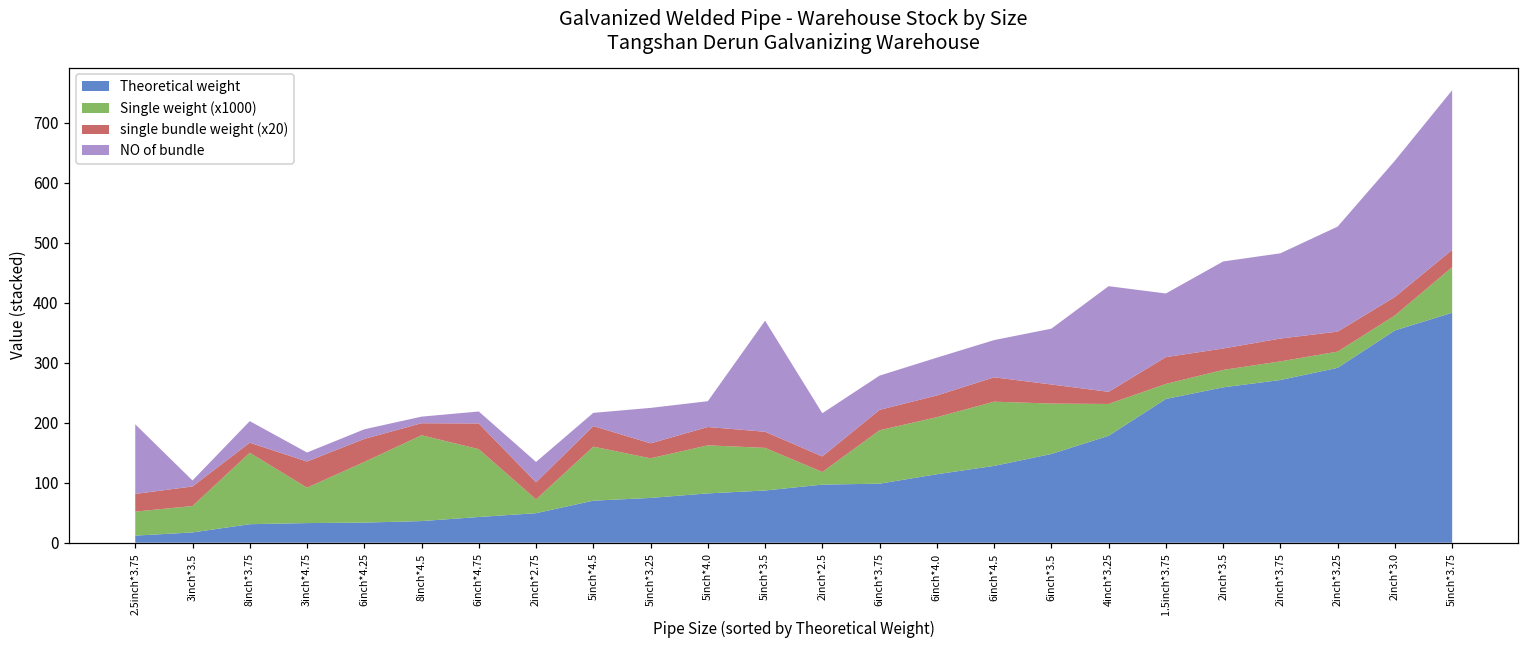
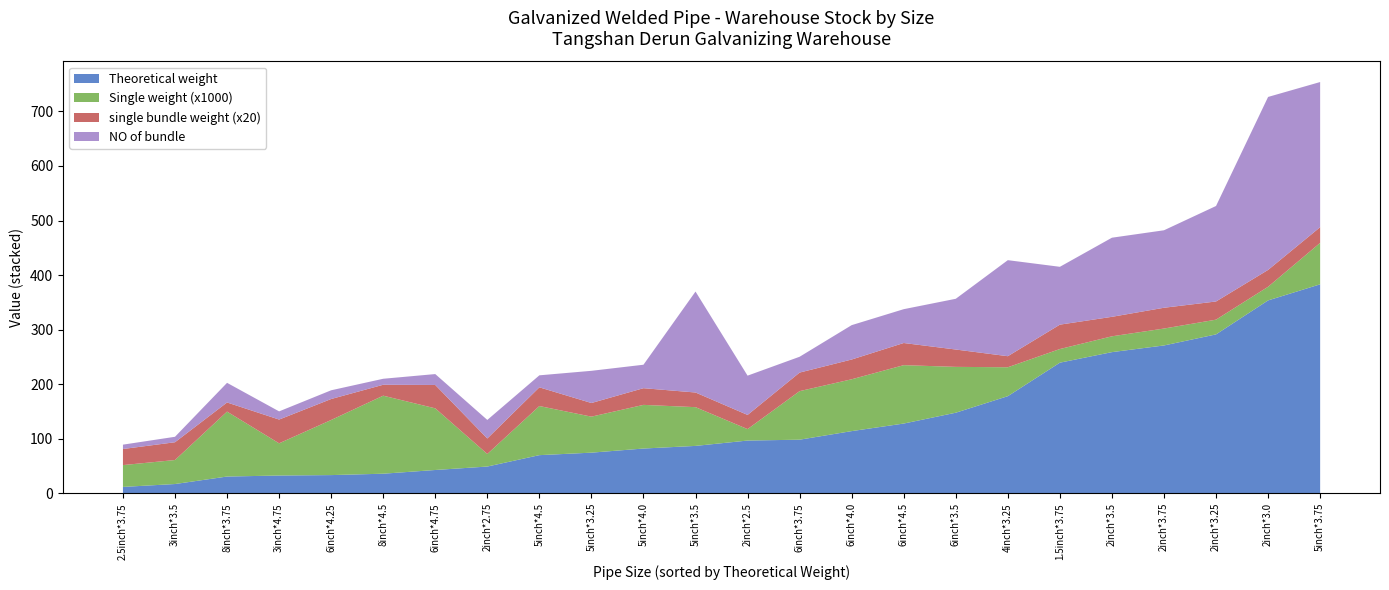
NO of bundle, 2.5inch*3.75: 120 -> 10
NO of bundle, 6inch*3.75: 60 -> 30
NO of bundle, 2inch*3.0: 230 -> 320
